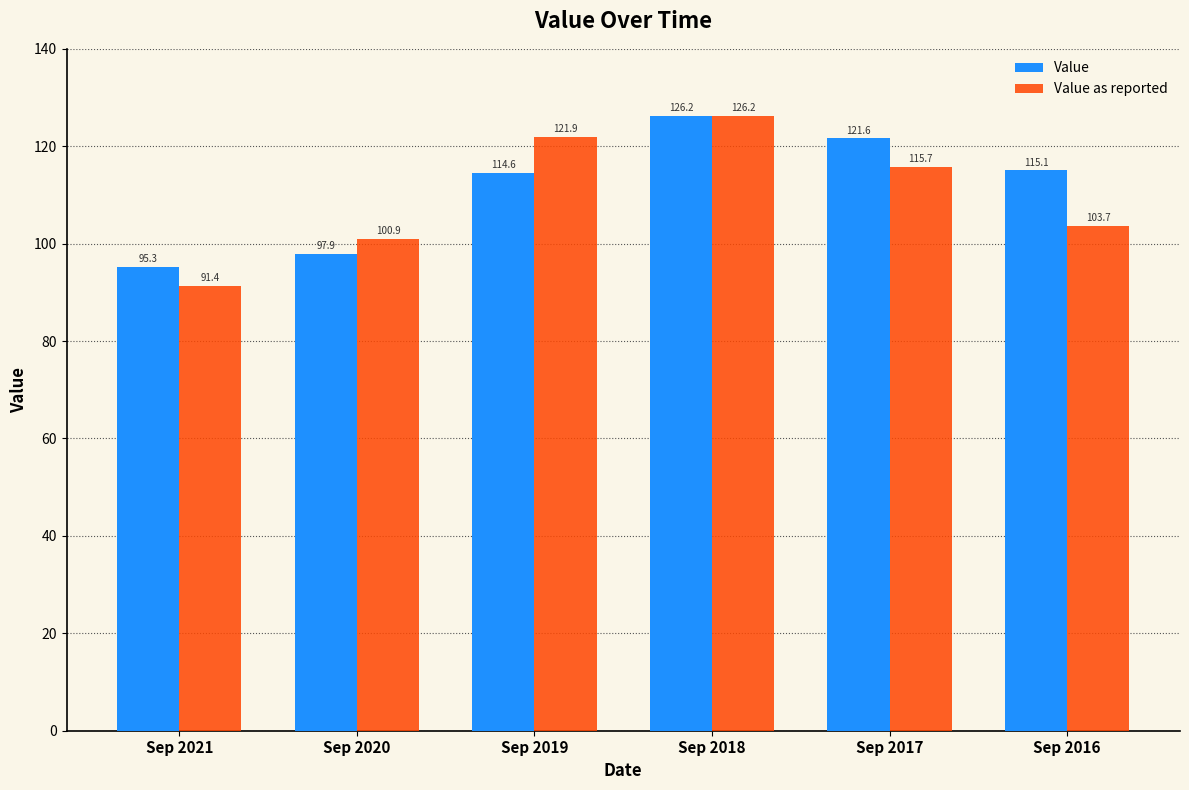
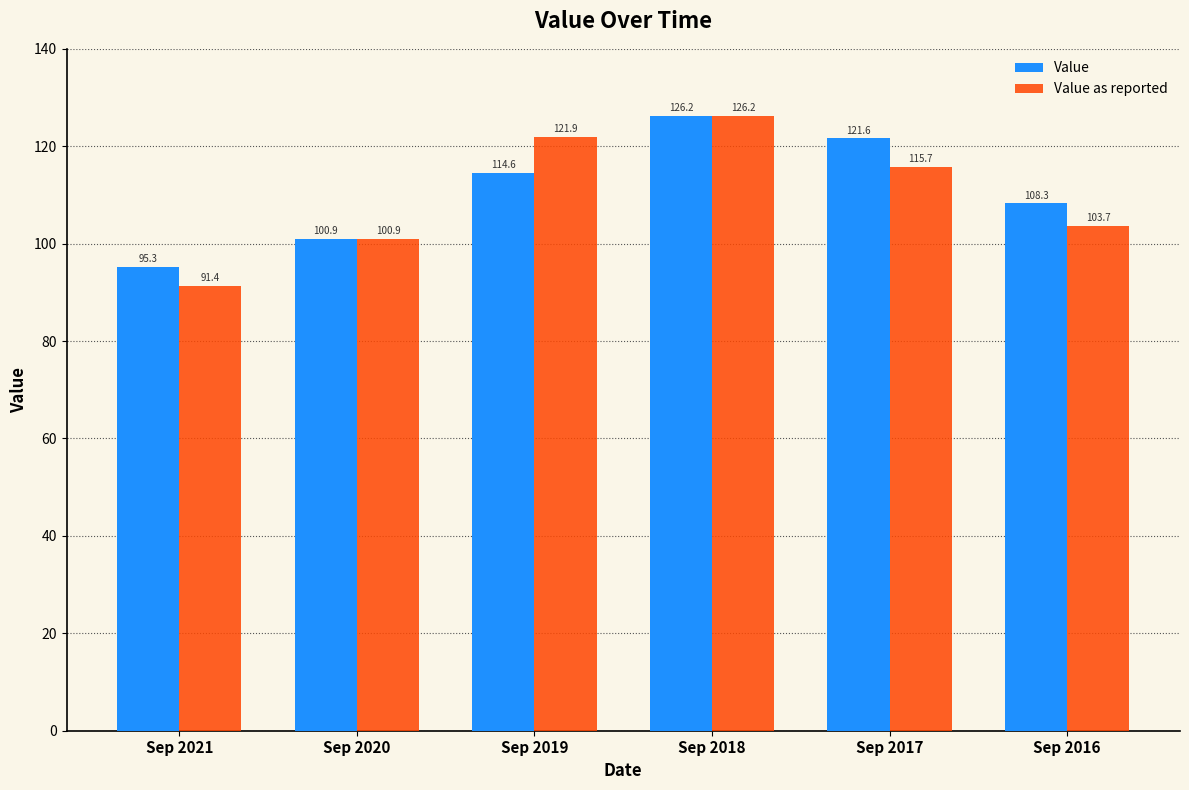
Value, Sep 2020: 97.9 -> 100.9
Value, Sep 2016: 115.1 -> 108.3
